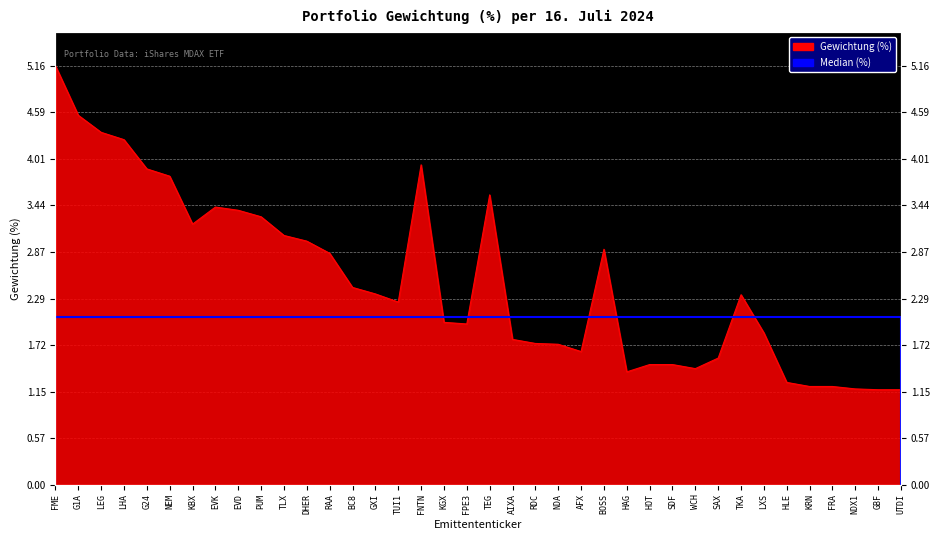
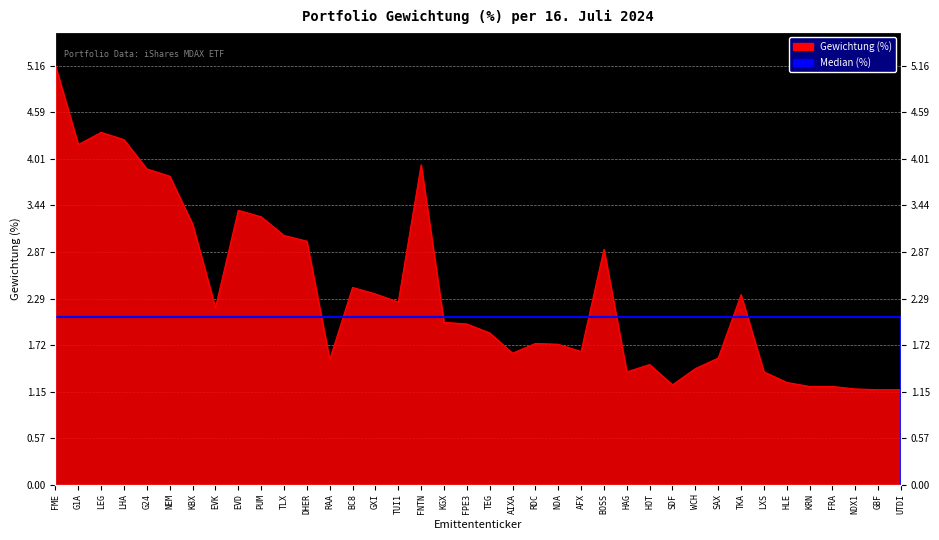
G1A: 4.6 -> 4.2
EVK: 3.4 -> 2.2
RAA: 2.9 -> 1.5
TEG: 3.6 -> 1.9
AIXA: 1.8 -> 1.6
SDF: 1.5 -> 1.2
LXS: 1.9 -> 1.4
